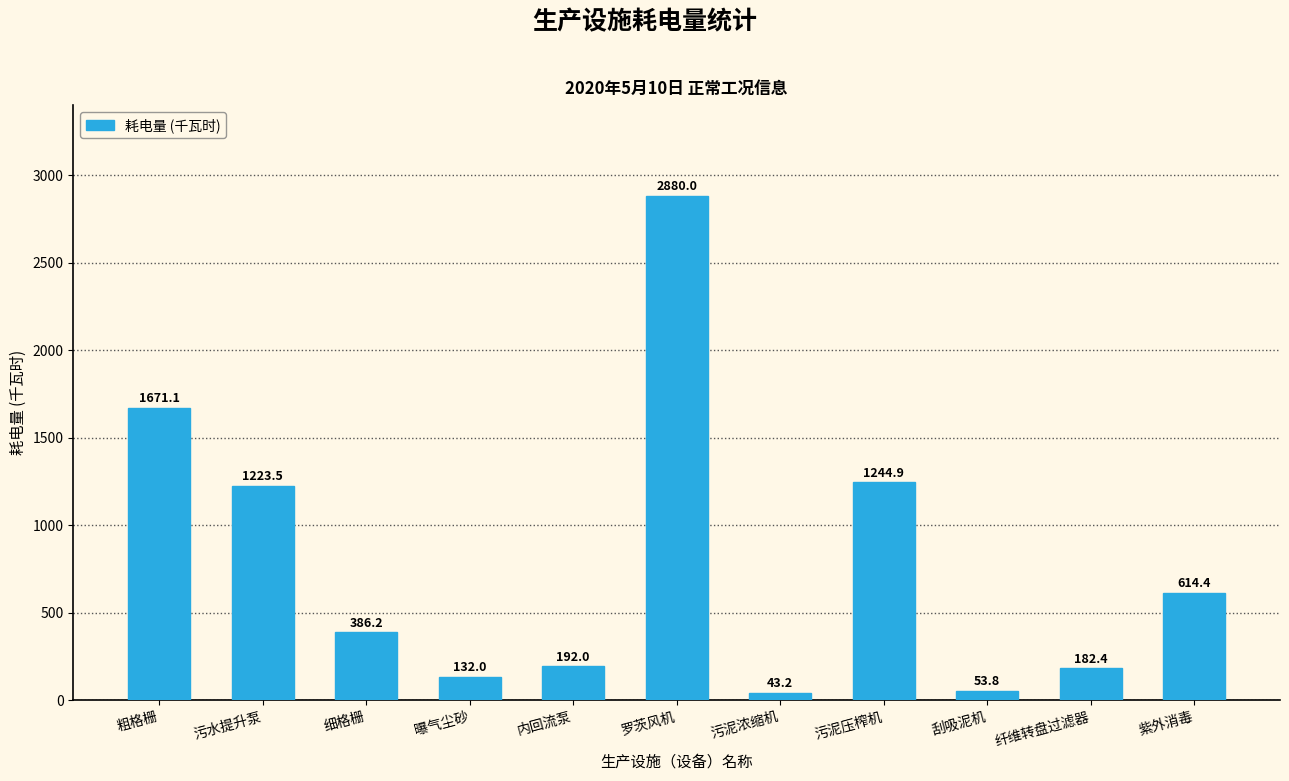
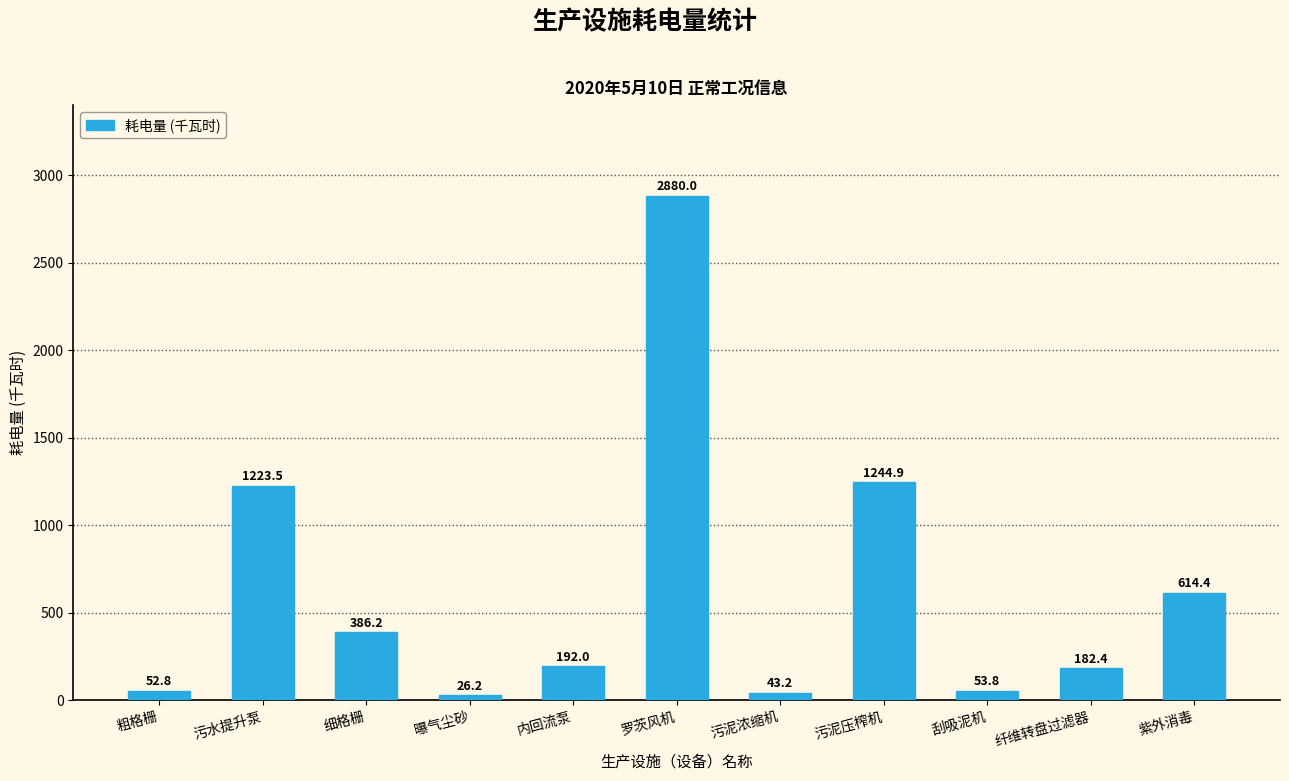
粗格栅: 1671.1 -> 52.8
曝气尘砂: 132.0 -> 26.2
